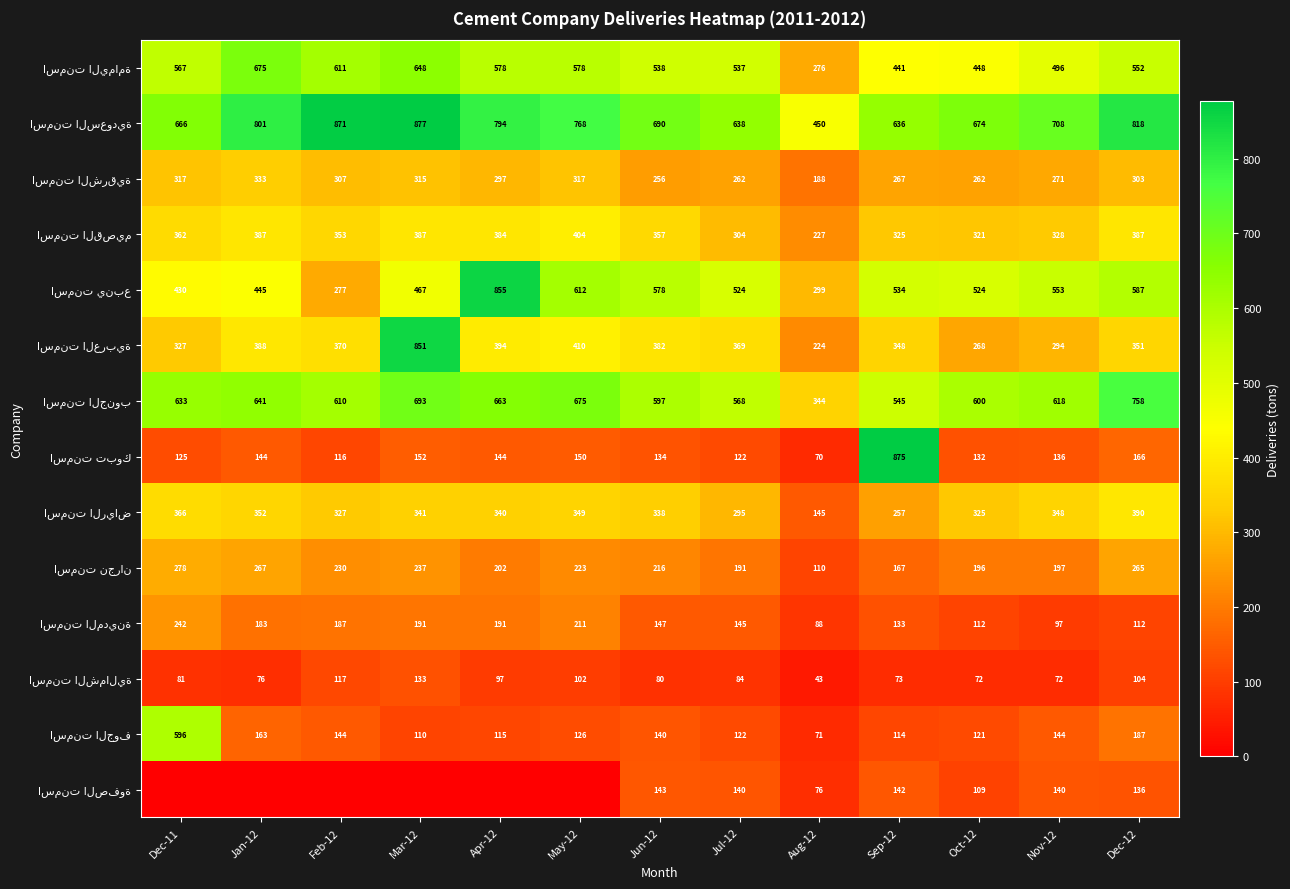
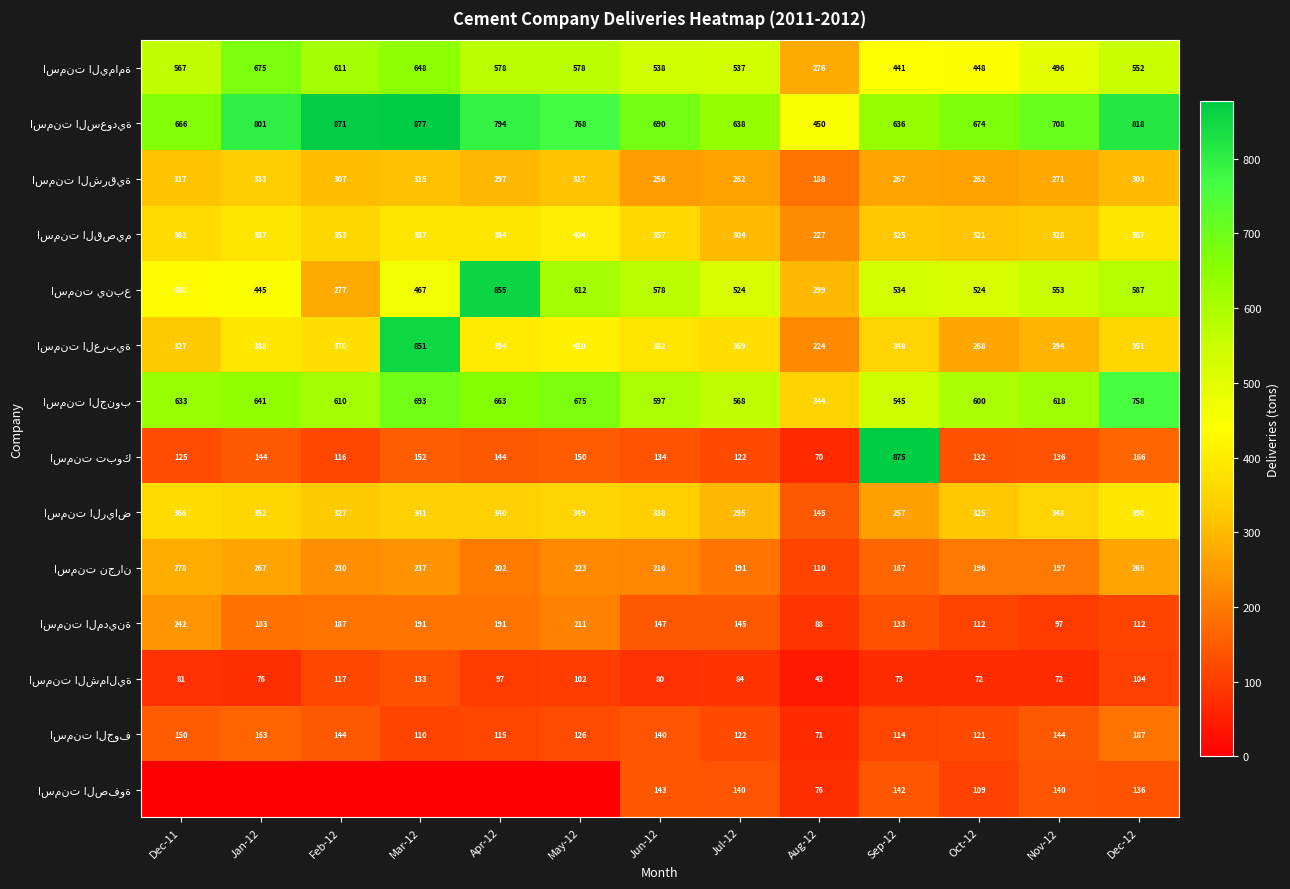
اسمنت الجوف, Dec-11: 596 -> 150
